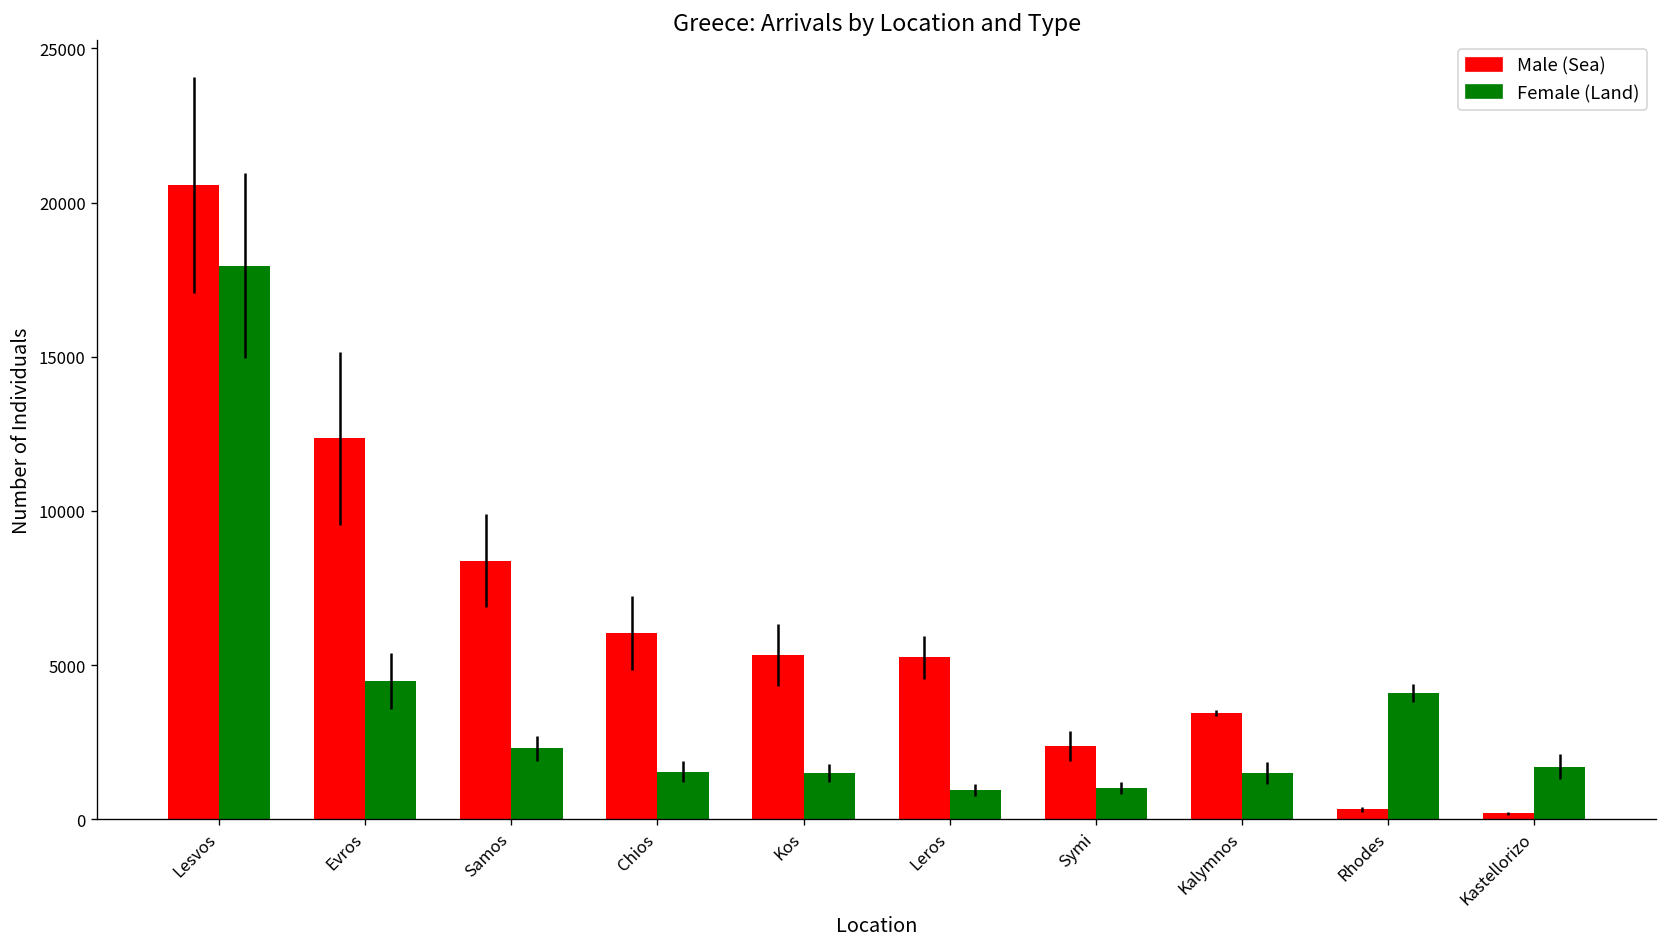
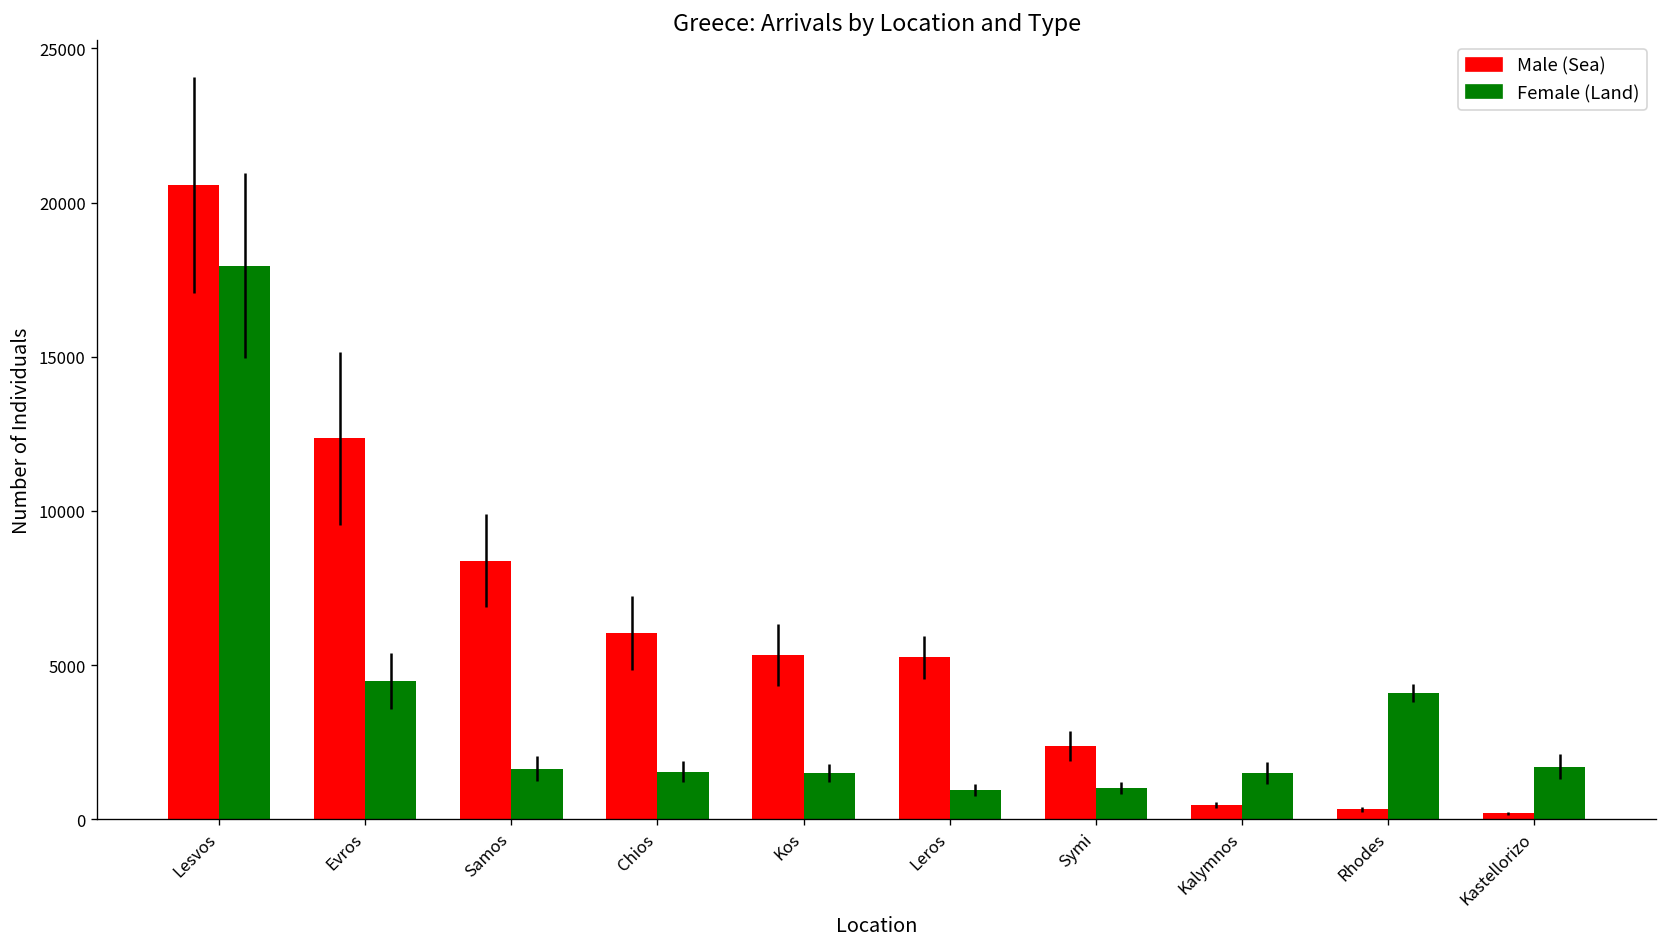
Female (Land), Samos: 2300 -> 1600
Male (Sea), Kalymnos: 3400 -> 400
